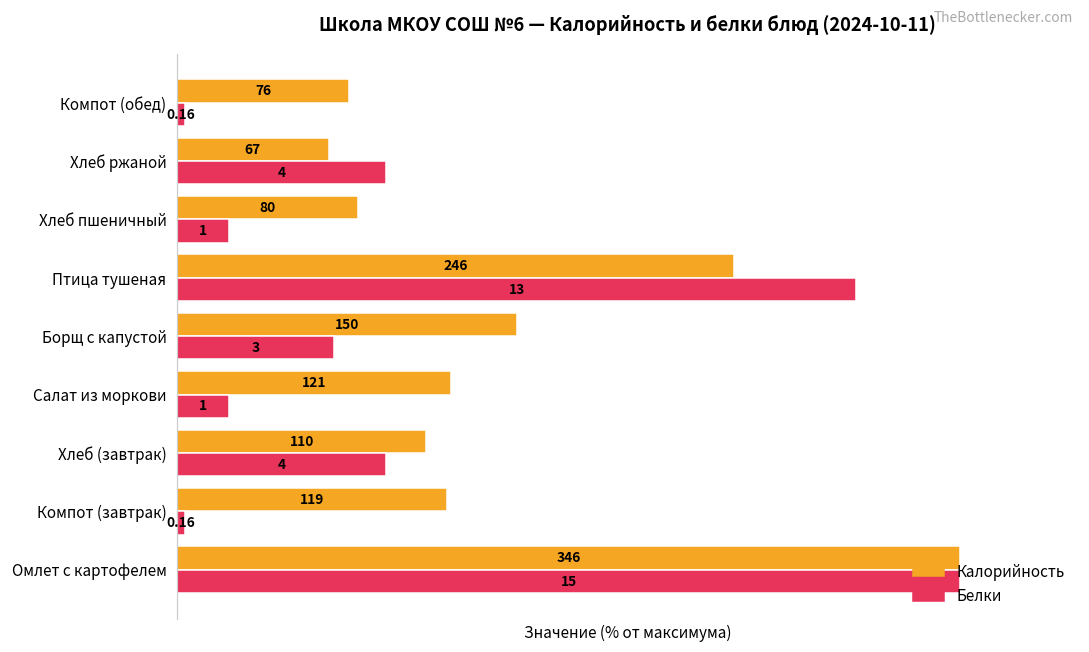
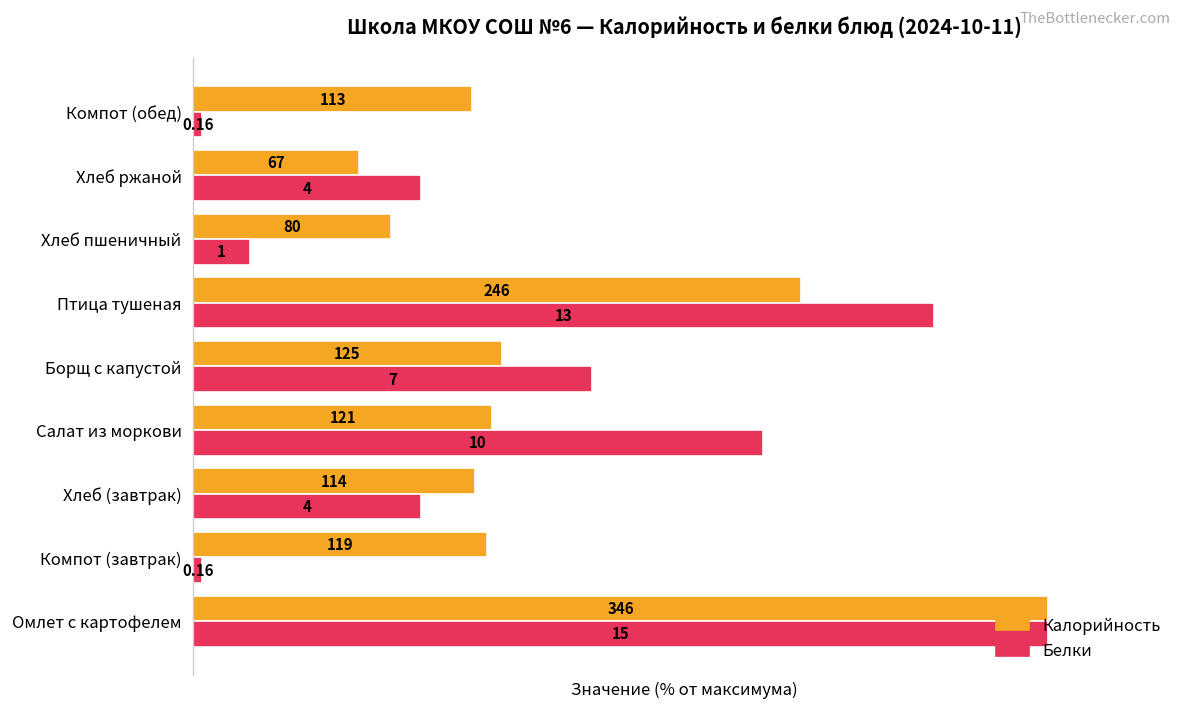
Калорийность, Компот (обед): 76 -> 113
Калорийность, Борщ с капустой: 150 -> 125
Белки, Борщ с капустой: 3 -> 7
Белки, Салат из моркови: 1 -> 10
Калорийность, Хлеб (завтрак): 110 -> 114
